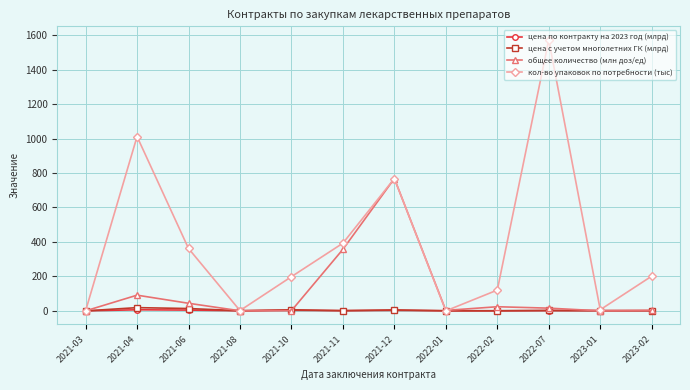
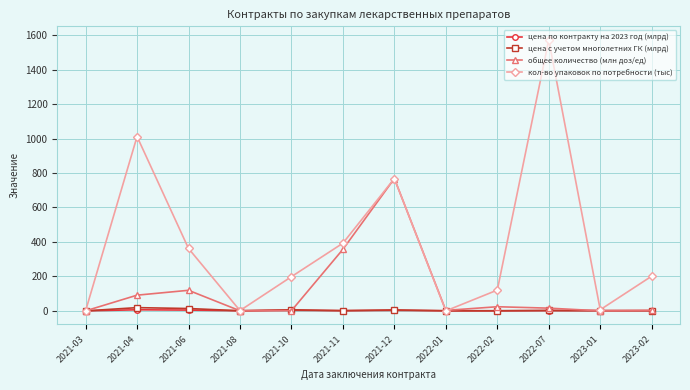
общее количество (млн доз/ед), 2021-06: 40 -> 120
